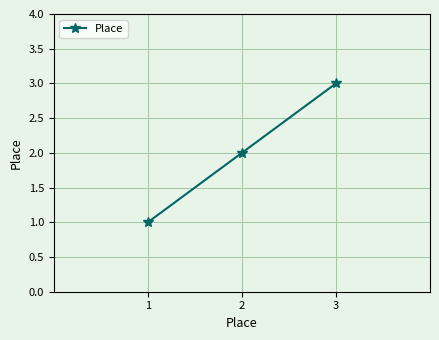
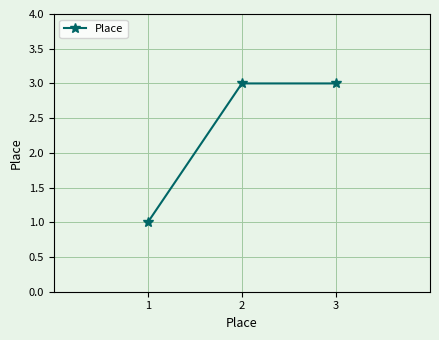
2: 2 -> 3
